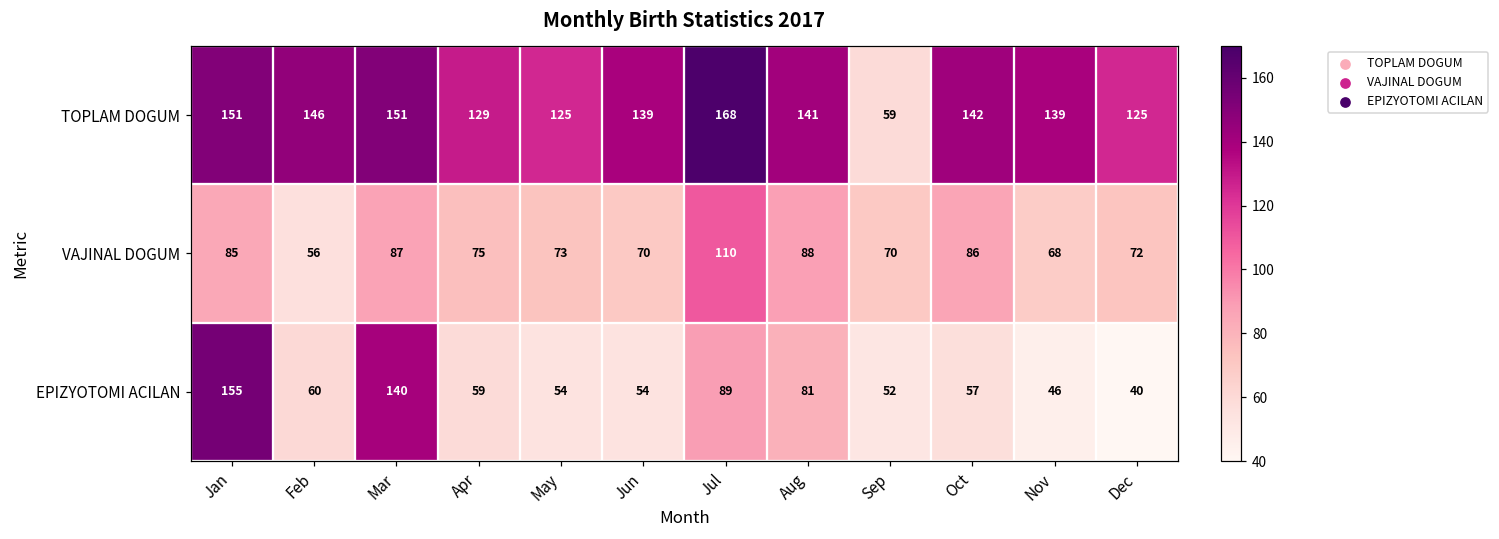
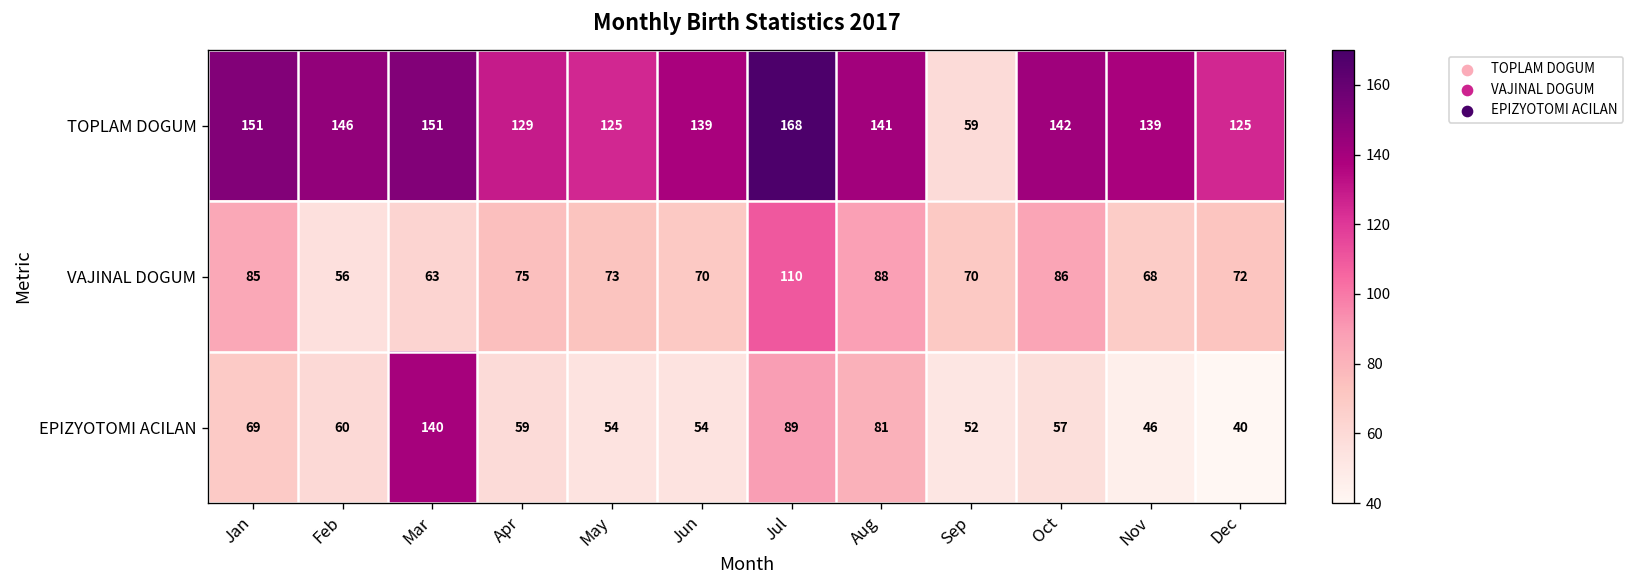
VAJINAL DOGUM, Mar: 87 -> 63
EPIZYOTOMI ACILAN, Jan: 155 -> 69
